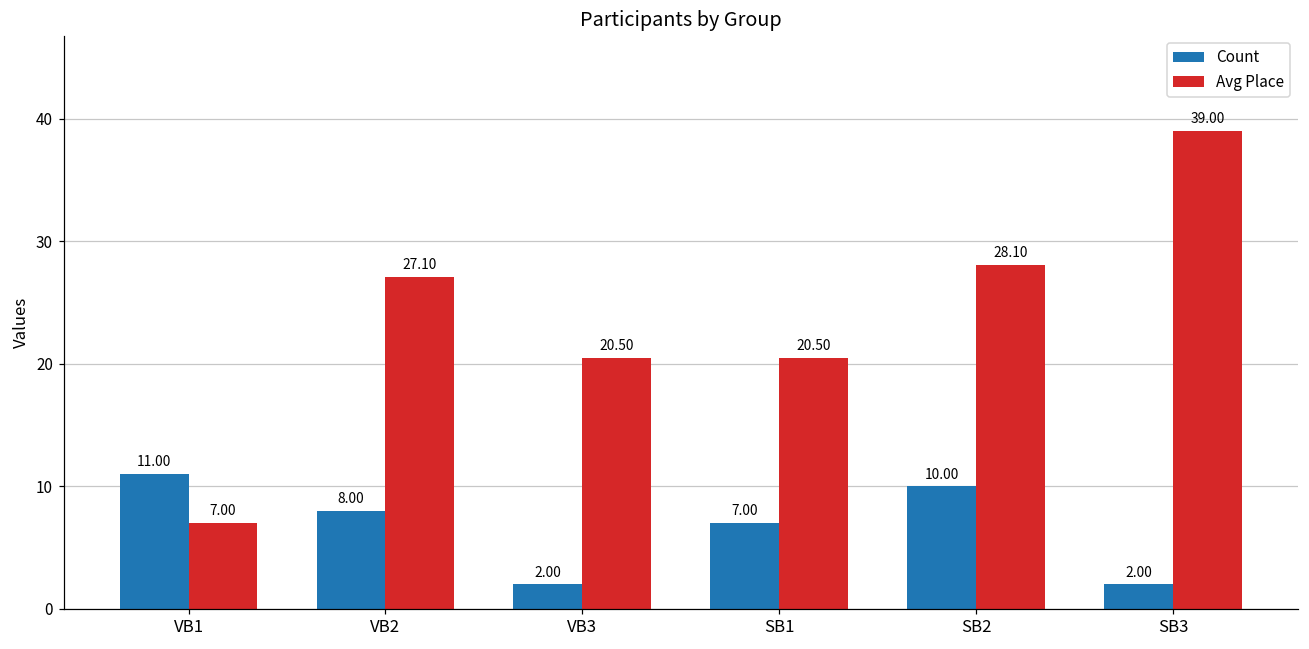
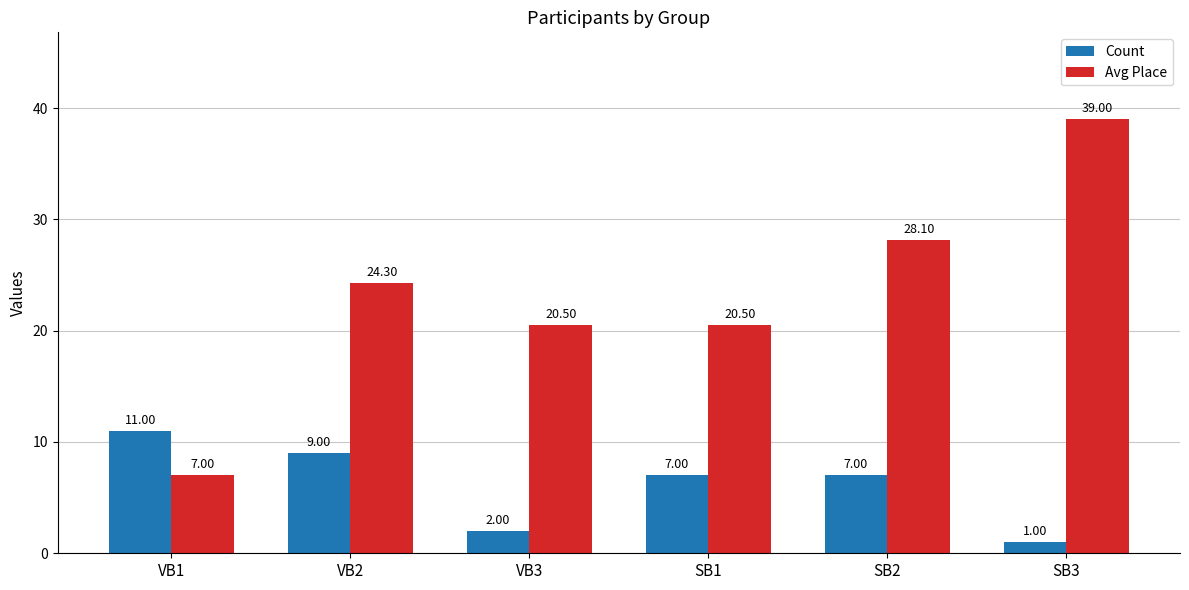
Count, VB2: 8.00 -> 9.00
Avg Place, VB2: 27.10 -> 24.30
Count, SB2: 10.00 -> 7.00
Count, SB3: 2.00 -> 1.00
